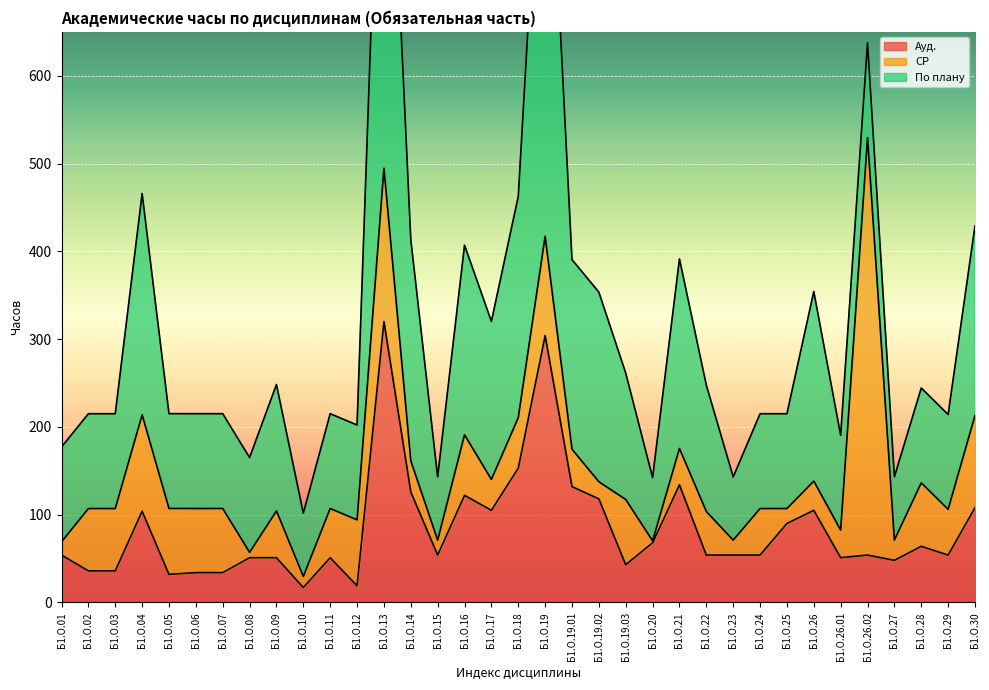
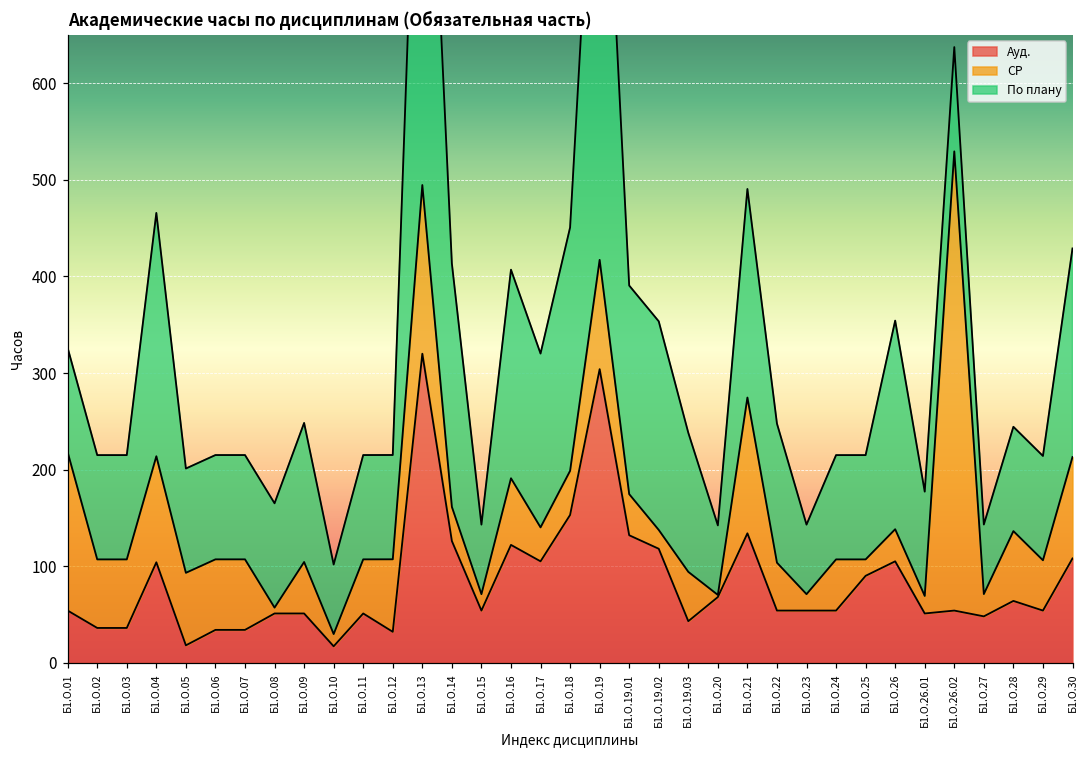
СР, Б1.О.01: 20 -> 160
Ауд., Б1.О.05: 30 -> 20
Ауд., Б1.О.12: 20 -> 30
СР, Б1.О.18: 60 -> 50
СР, Б1.О.19.03: 70 -> 50
СР, Б1.О.21: 40 -> 140
СР, Б1.О.26.01: 30 -> 20
